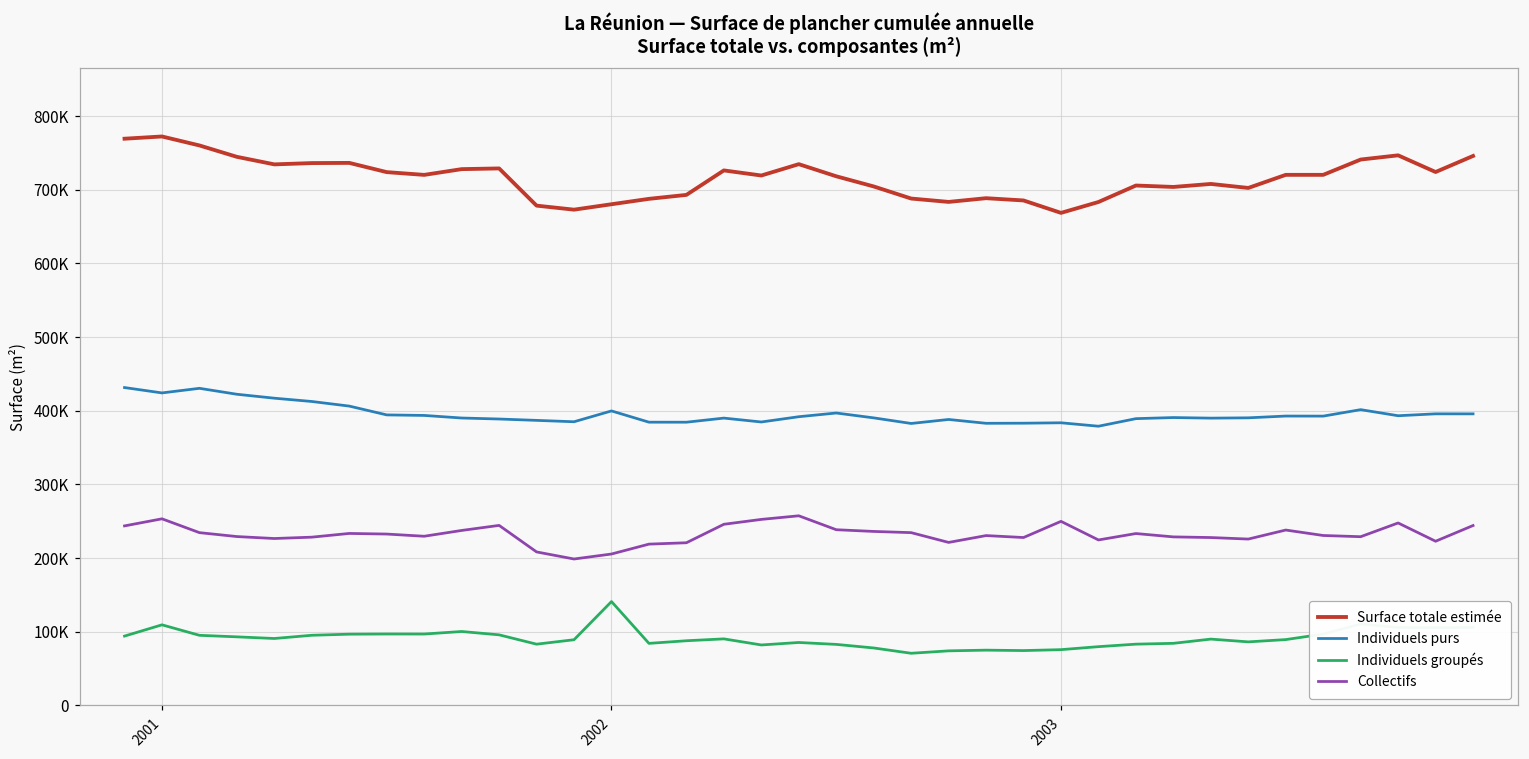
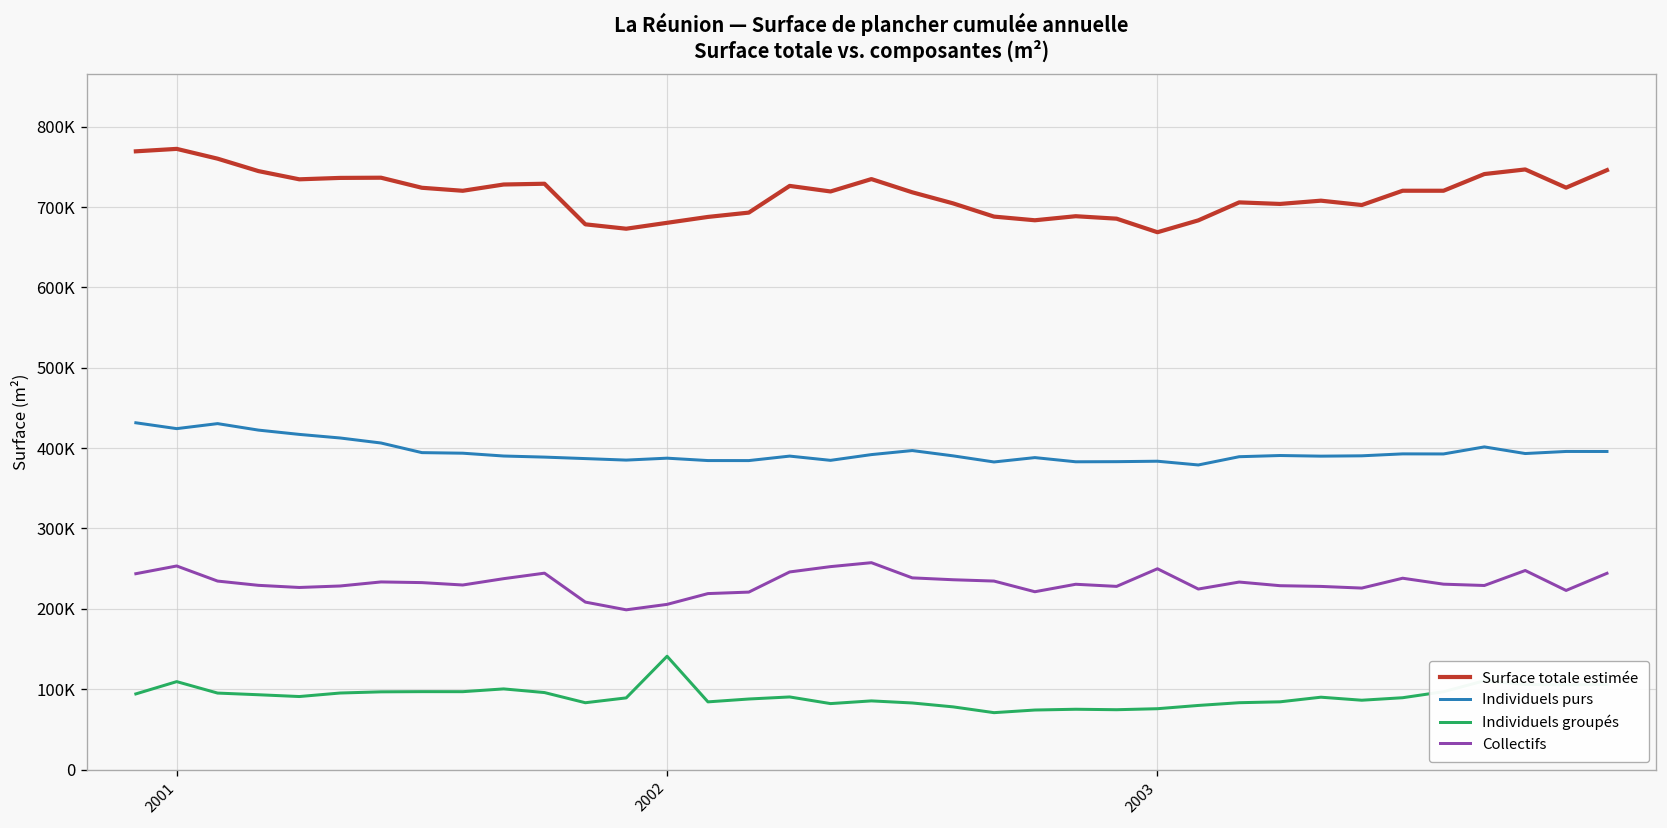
Individuels purs, 2002: 400000 -> 390000
